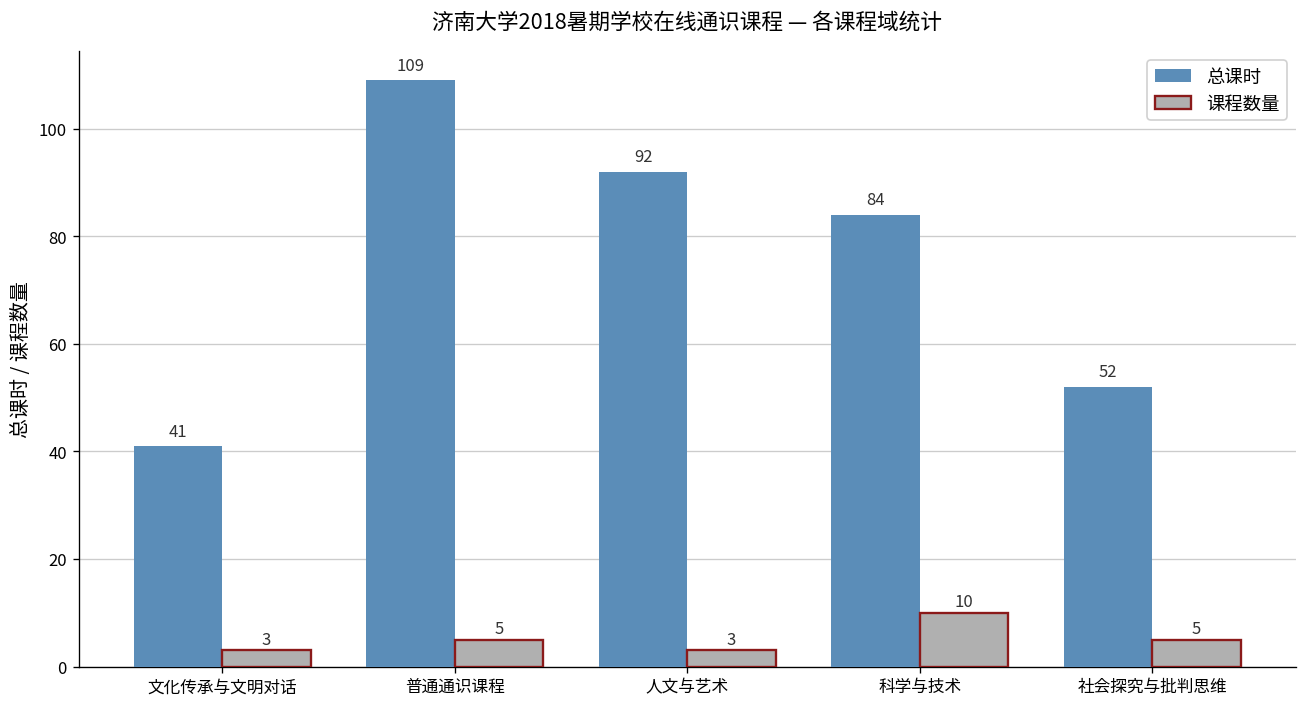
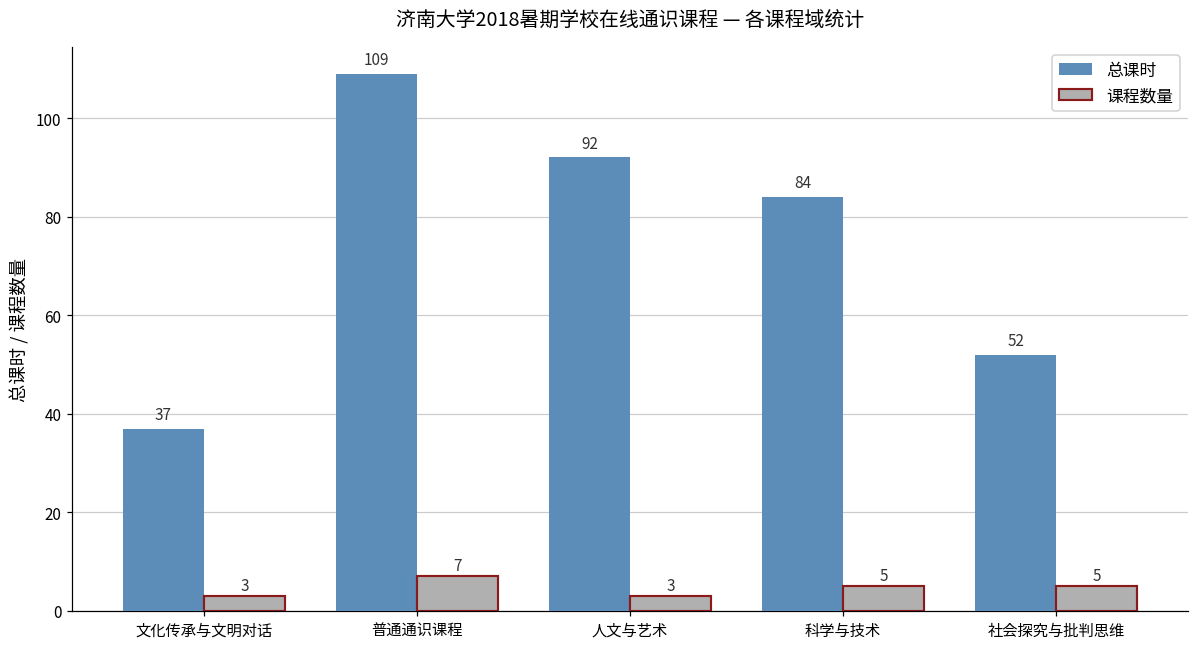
总课时, 文化传承与文明对话: 41 -> 37
课程数量, 普通通识课程: 5 -> 7
课程数量, 科学与技术: 10 -> 5
